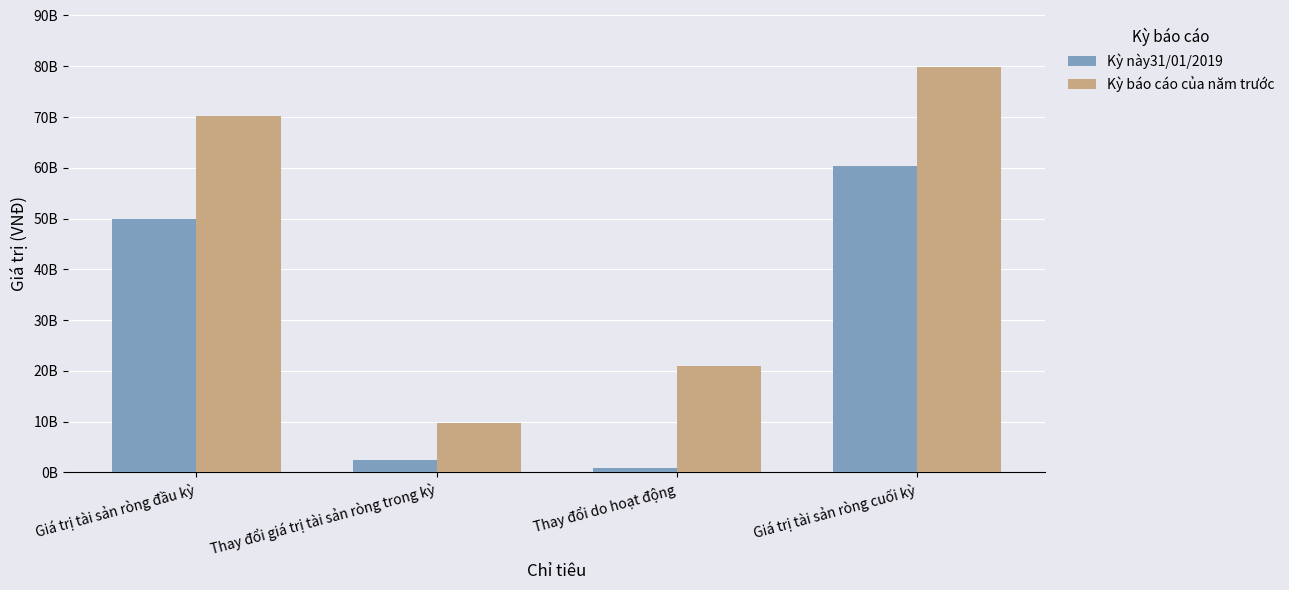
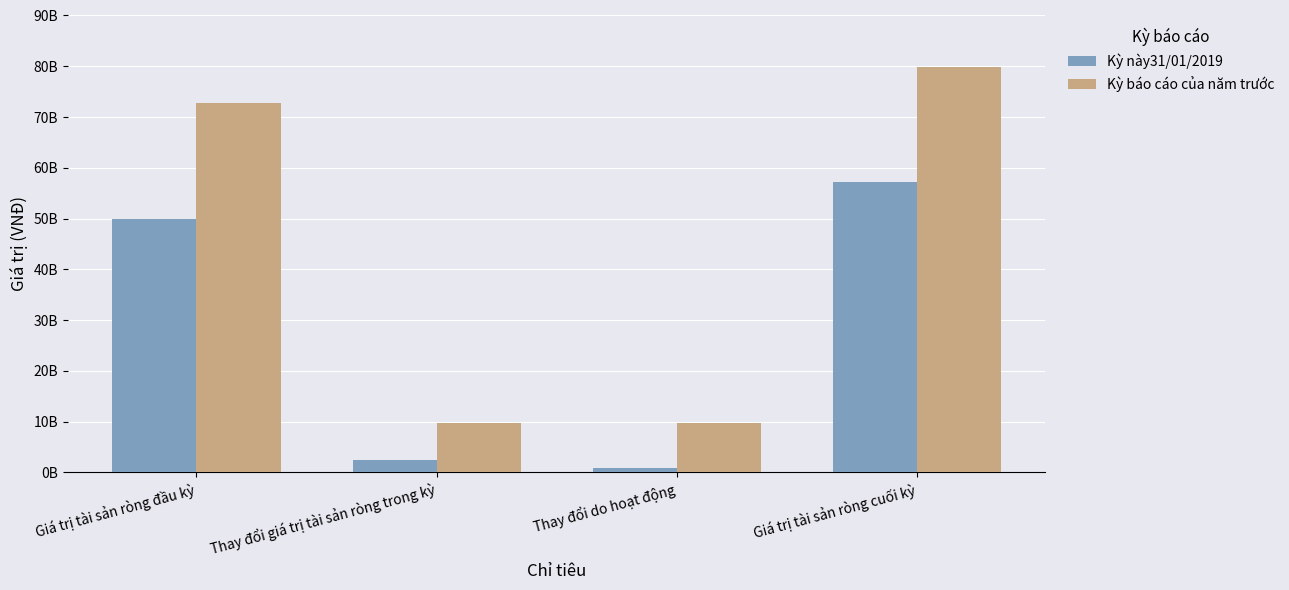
Kỳ báo cáo của năm trước, Giá trị tài sản ròng đầu kỳ: 70000000000 -> 73000000000
Kỳ báo cáo của năm trước, Thay đổi do hoạt động: 21000000000 -> 10000000000
Kỳ này31/01/2019, Giá trị tài sản ròng cuối kỳ: 60000000000 -> 57000000000
